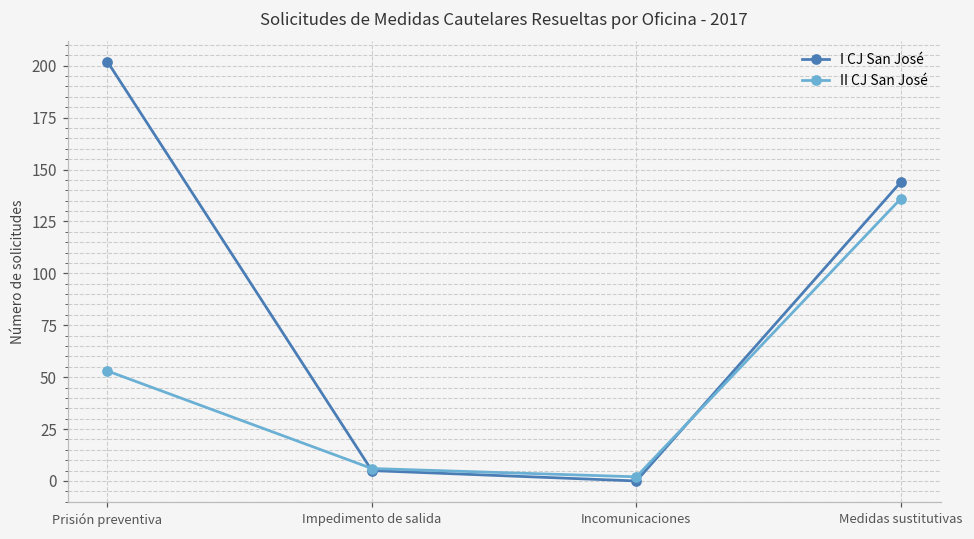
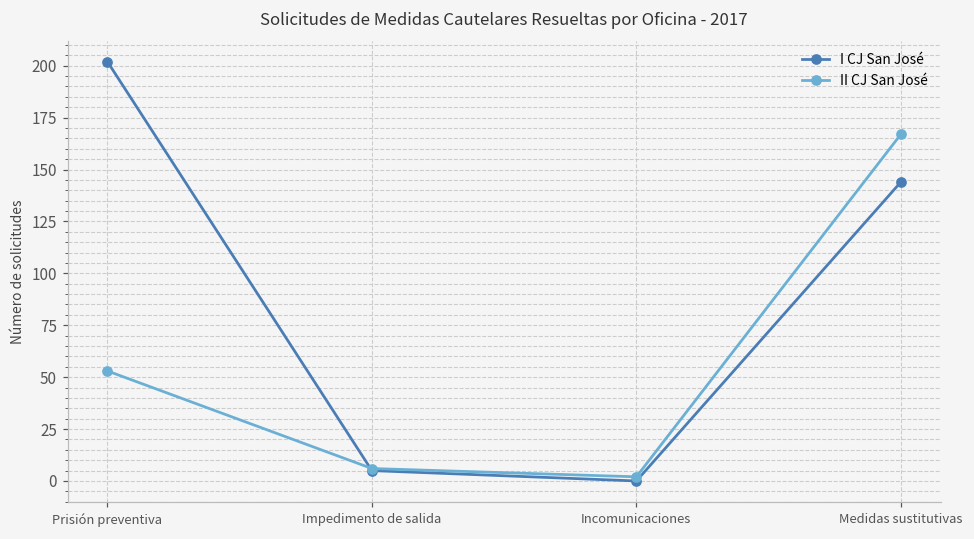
II CJ San José, Medidas sustitutivas: 136 -> 167
